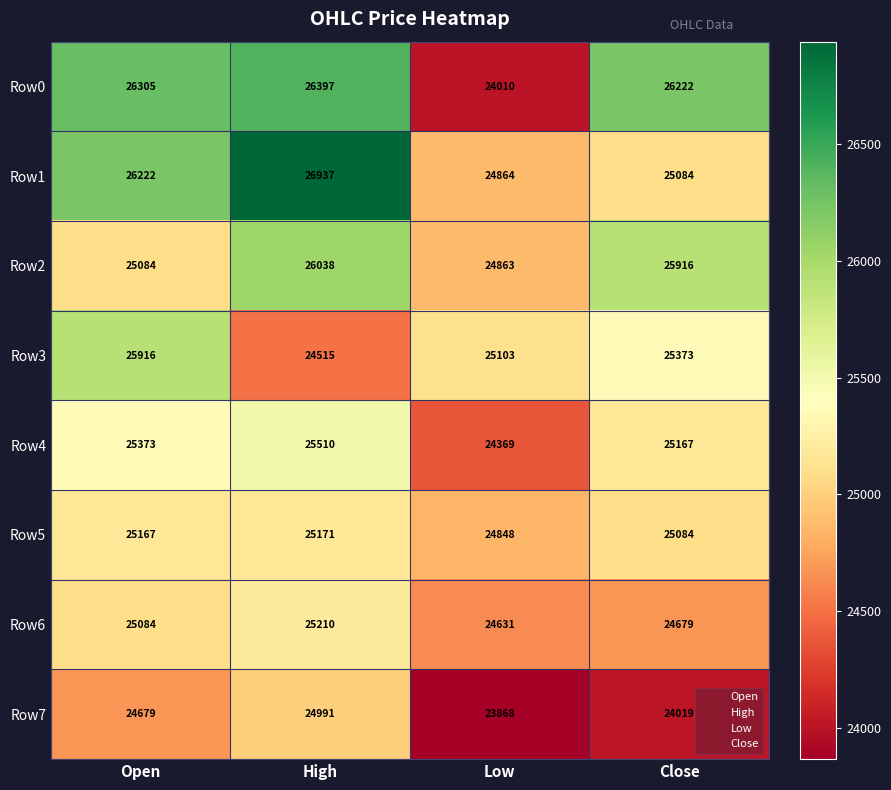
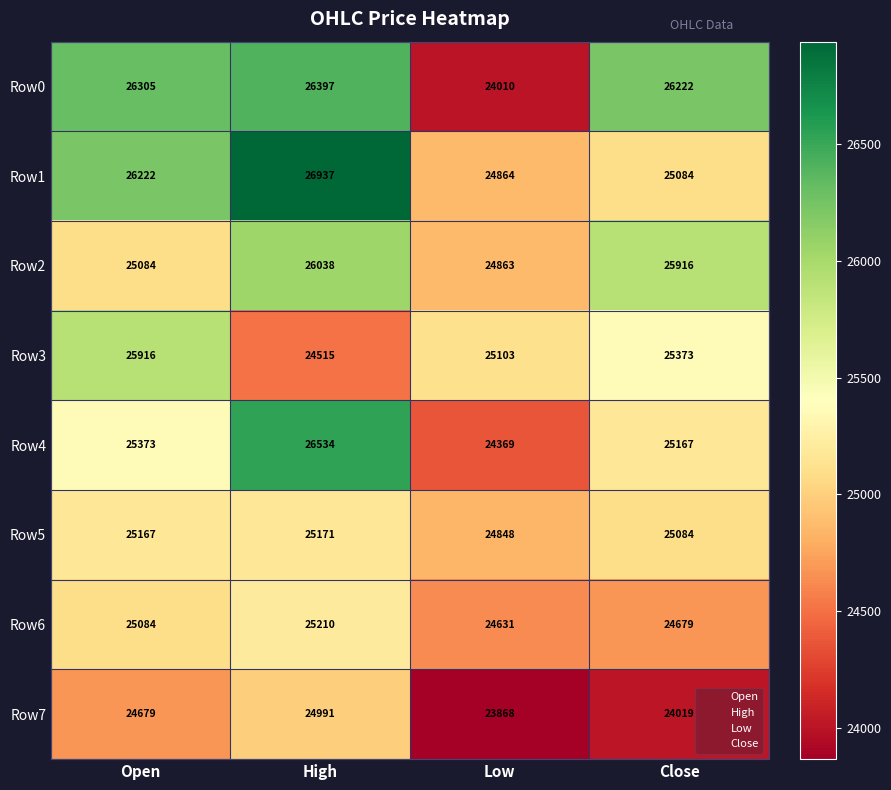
Row4, High: 25510 -> 26534
